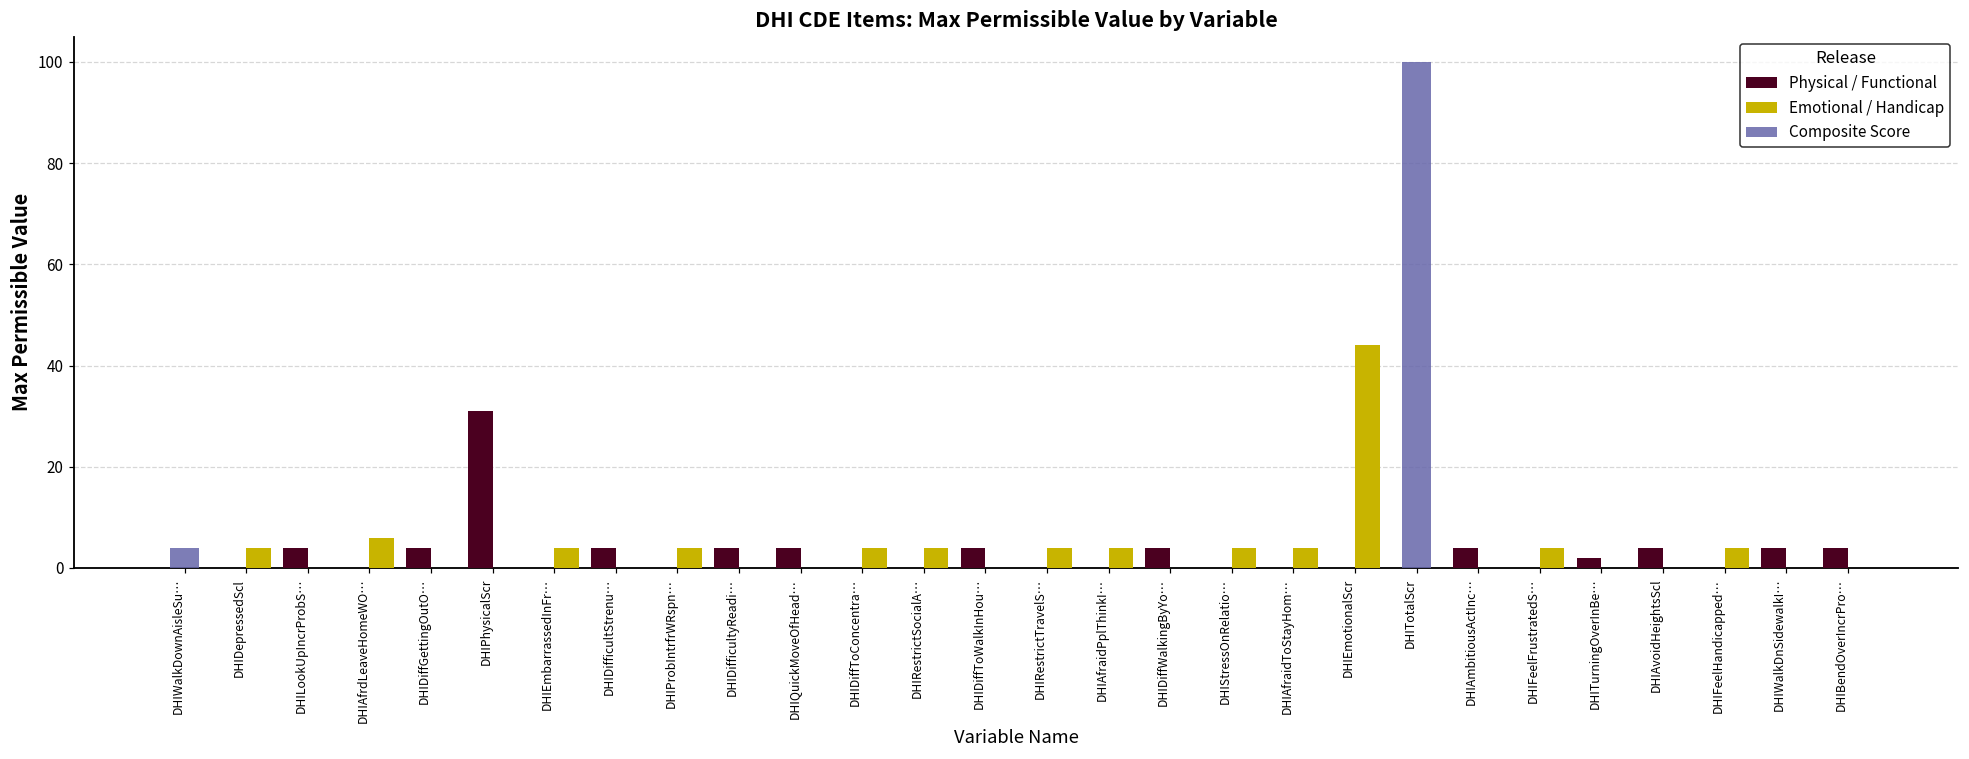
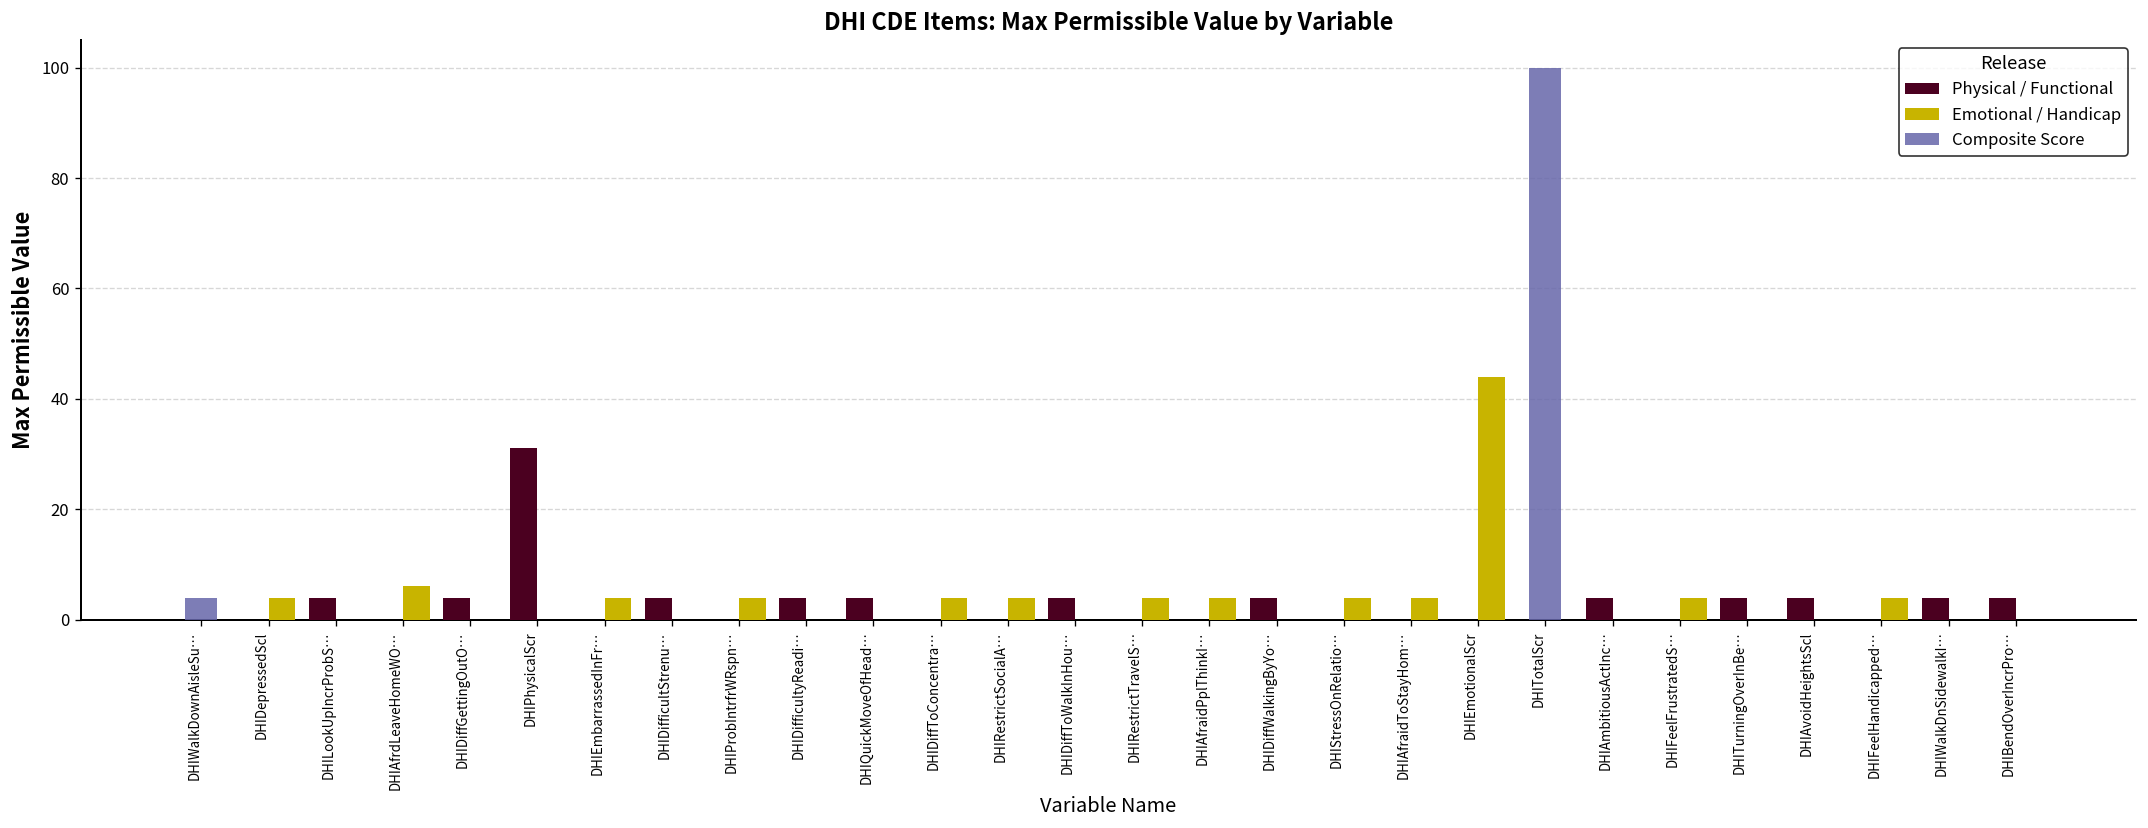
Physical / Functional, DHITurningOverInBe…: 2 -> 4
